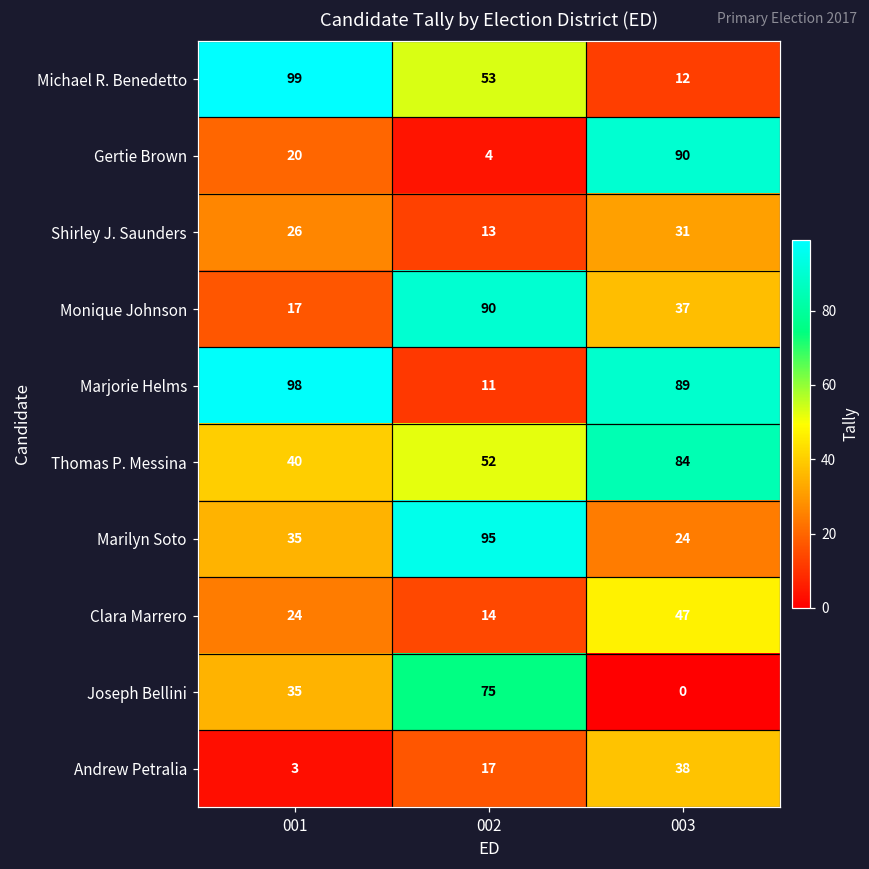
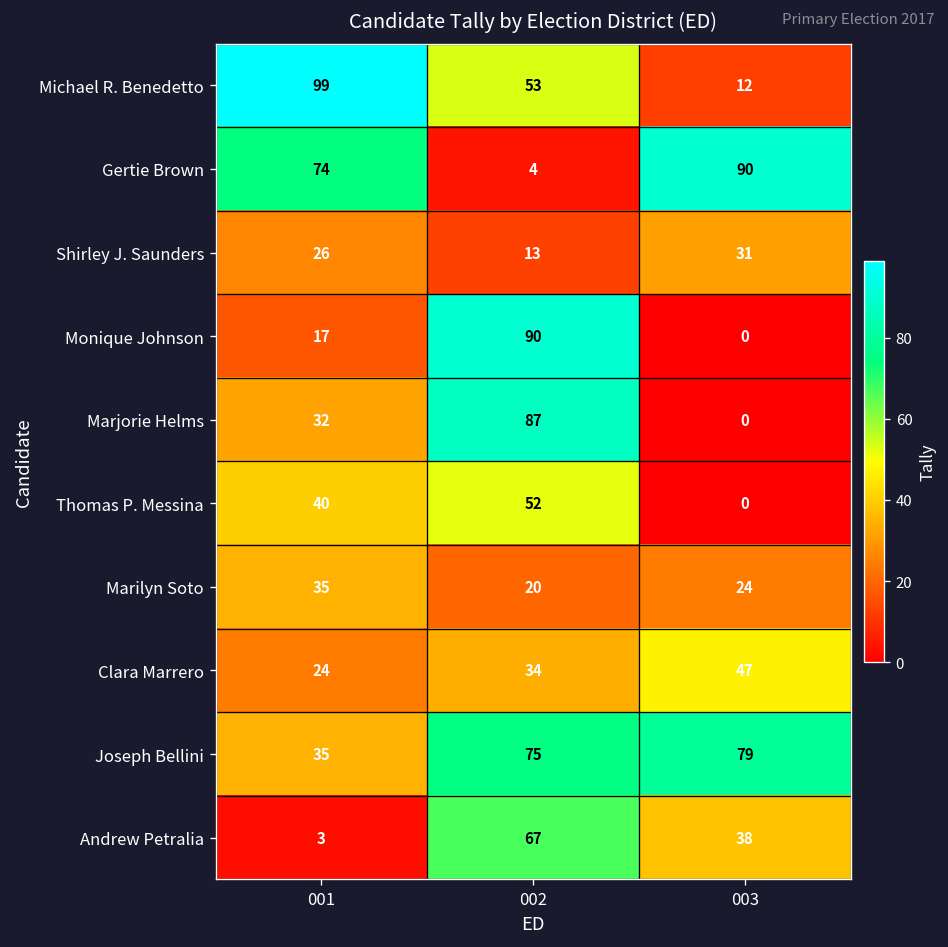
Gertie Brown, 001: 20 -> 74
Monique Johnson, 003: 37 -> 0
Marjorie Helms, 001: 98 -> 32
Marjorie Helms, 002: 11 -> 87
Marjorie Helms, 003: 89 -> 0
Thomas P. Messina, 003: 84 -> 0
Marilyn Soto, 002: 95 -> 20
Clara Marrero, 002: 14 -> 34
Joseph Bellini, 003: 0 -> 79
Andrew Petralia, 002: 17 -> 67
